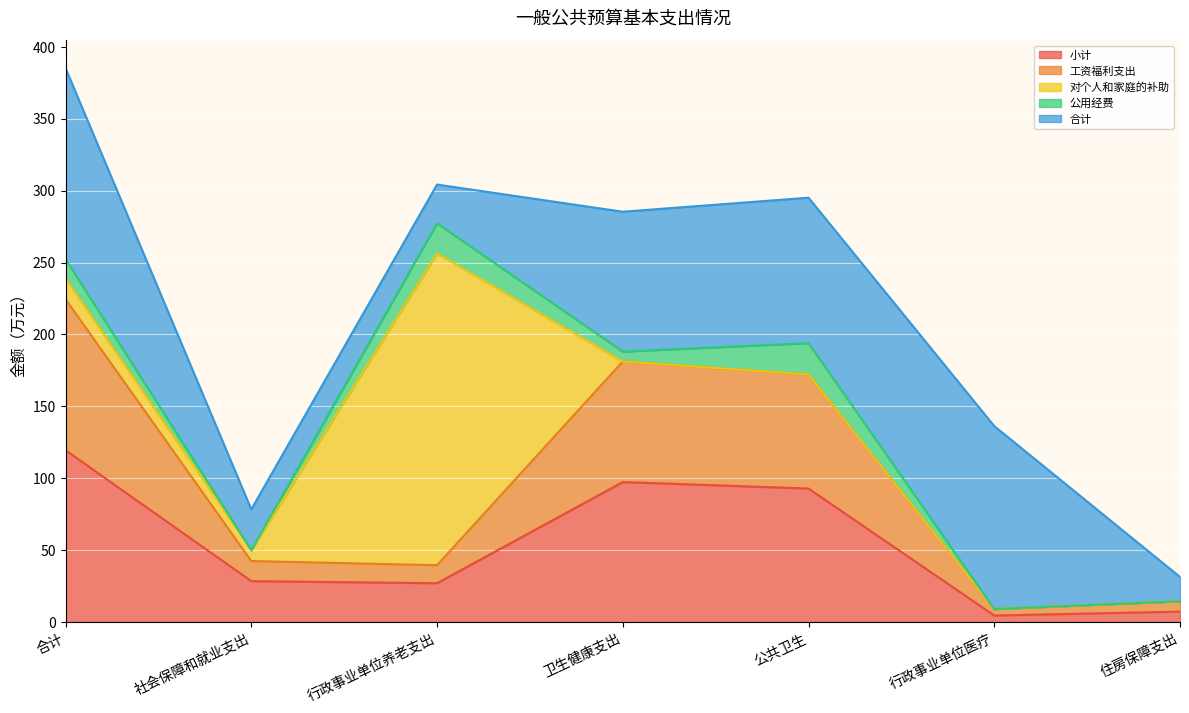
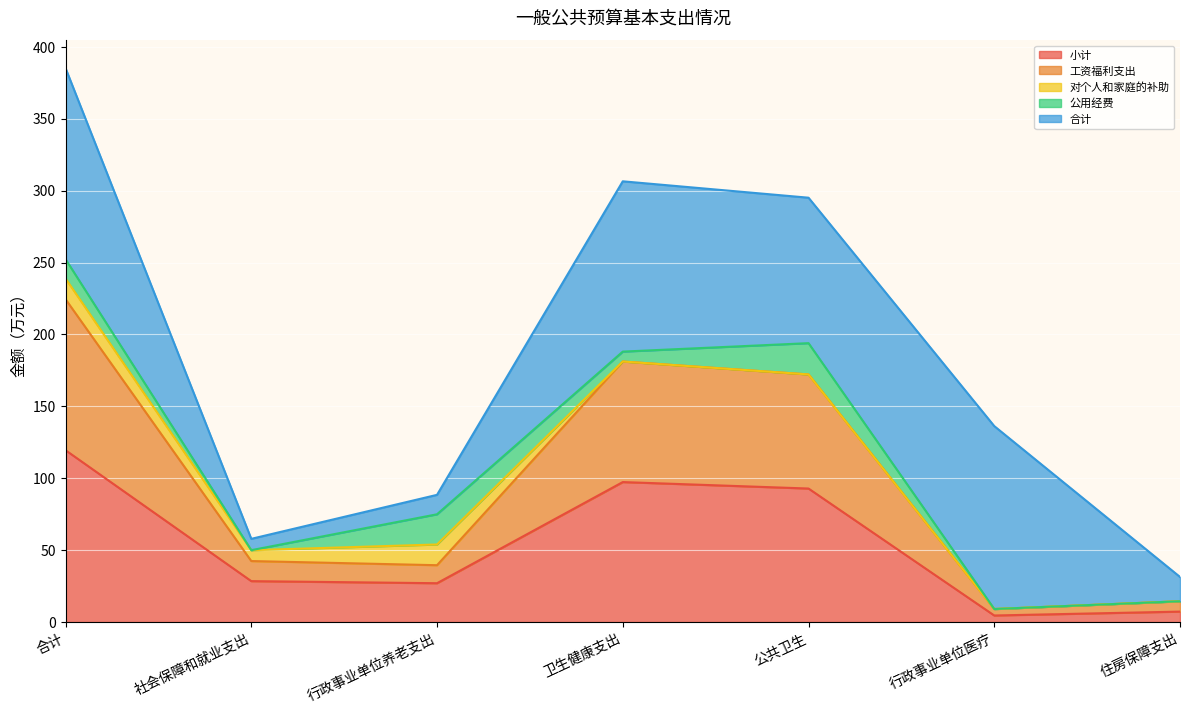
合计, 社会保障和就业支出: 28 -> 8
对个人和家庭的补助, 行政事业单位养老支出: 217 -> 14
合计, 行政事业单位养老支出: 27 -> 14
合计, 卫生健康支出: 97 -> 118
